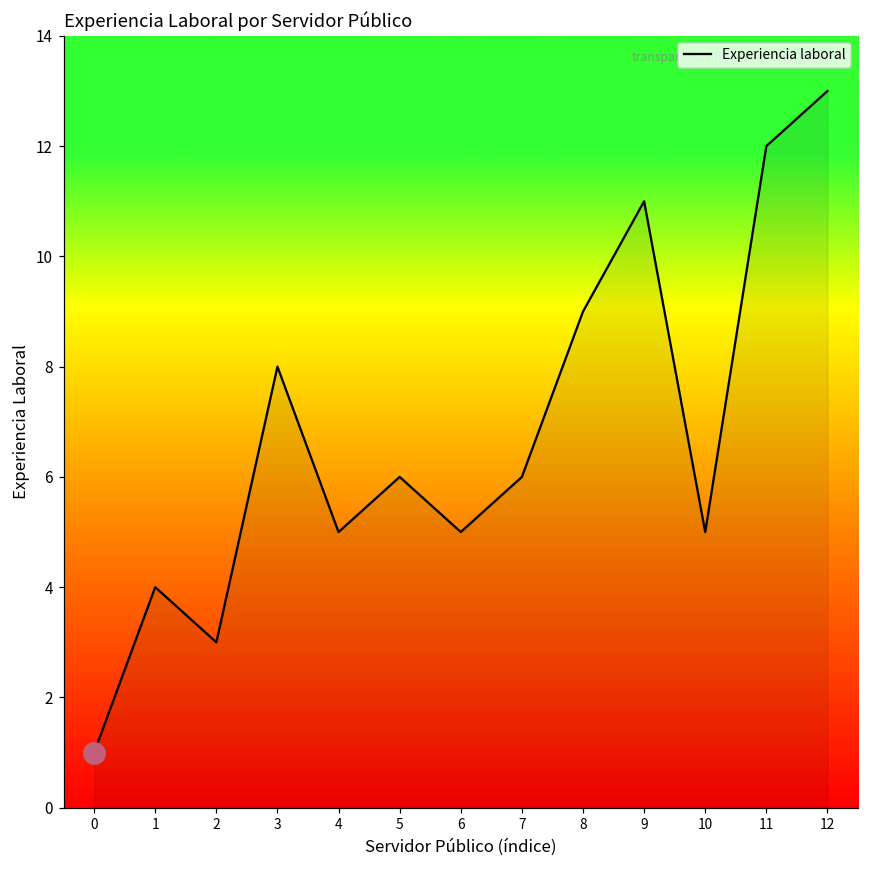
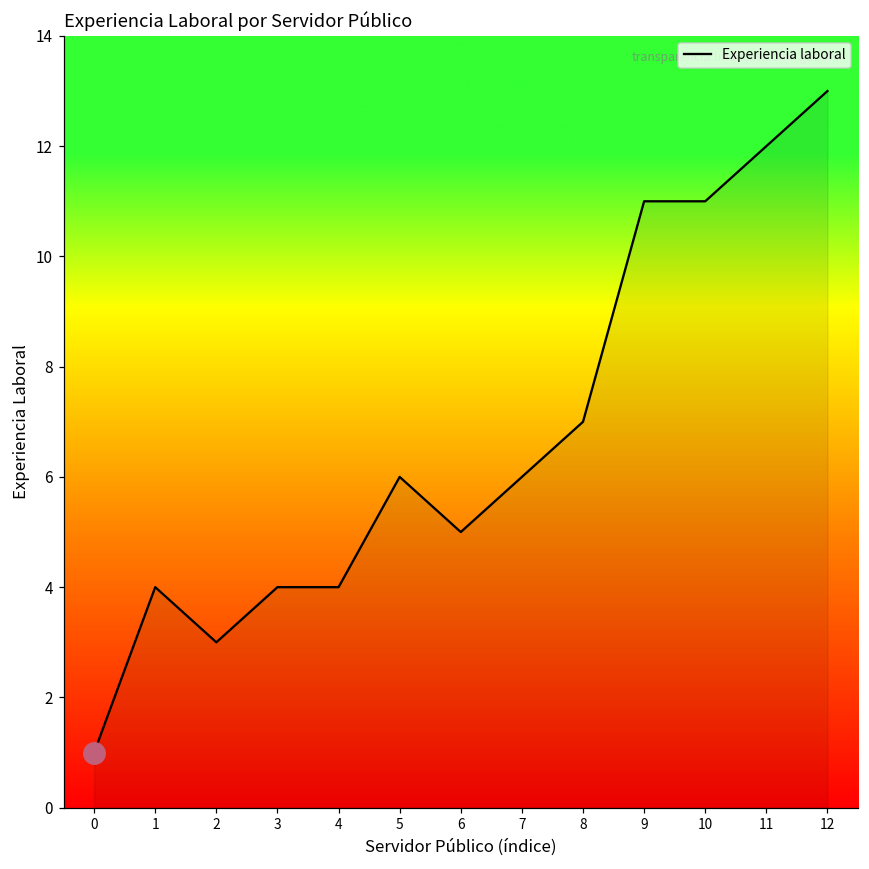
Experiencia laboral, 3: 8 -> 4
Experiencia laboral, 4: 5 -> 4
Experiencia laboral, 8: 9 -> 7
Experiencia laboral, 10: 5 -> 11
